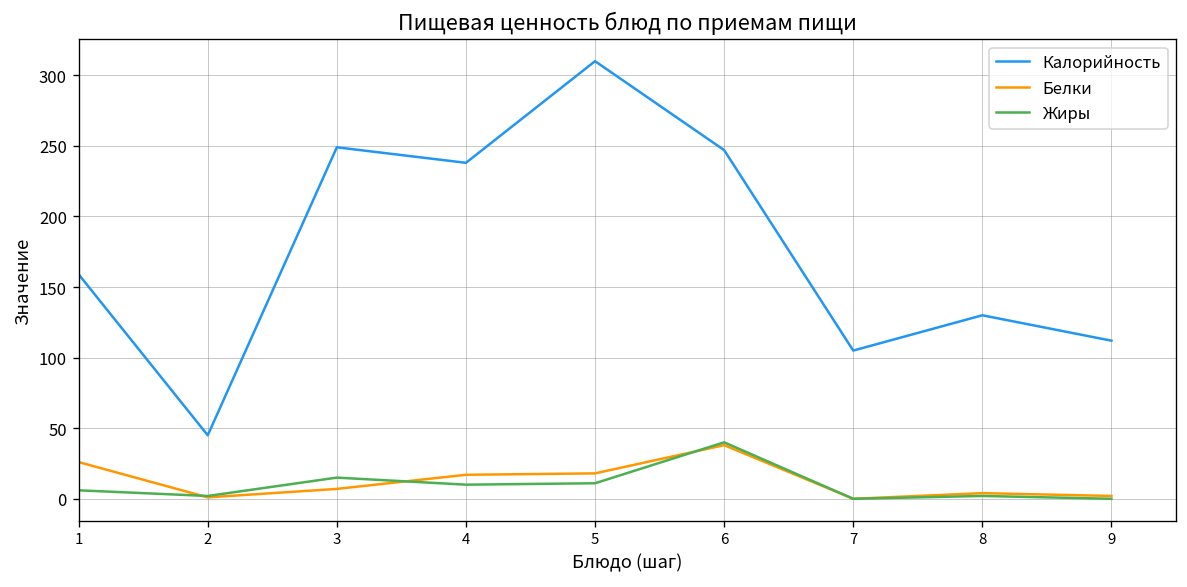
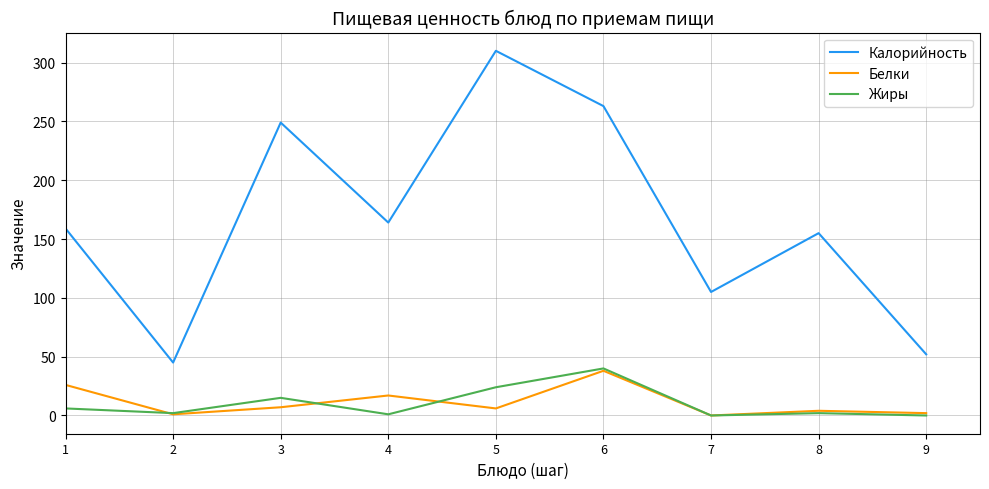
Калорийность, 4: 238 -> 164
Жиры, 4: 10 -> 1
Белки, 5: 18 -> 6
Жиры, 5: 11 -> 24
Калорийность, 6: 247 -> 263
Калорийность, 8: 130 -> 155
Калорийность, 9: 112 -> 52
